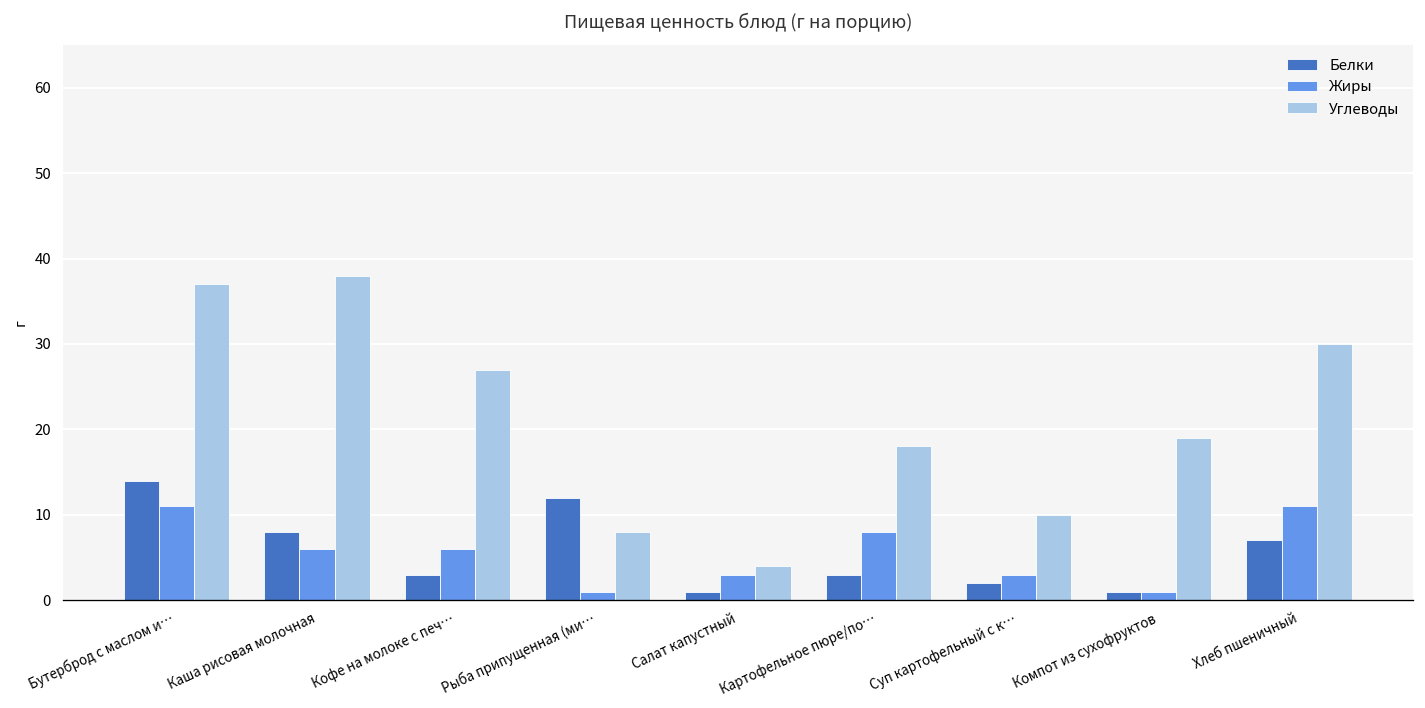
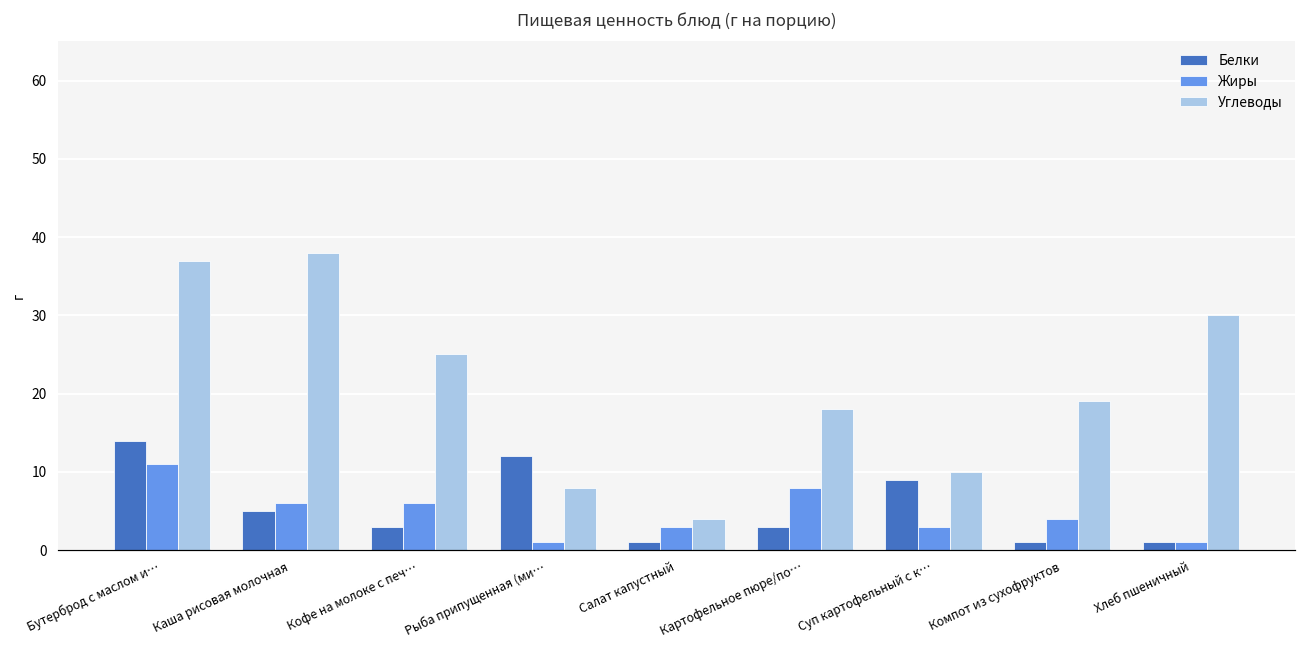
Белки, Каша рисовая молочная: 8 -> 5
Углеводы, Кофе на молоке с печ…: 27 -> 25
Белки, Суп картофельный с к…: 2 -> 9
Жиры, Компот из сухофруктов: 1 -> 4
Белки, Хлеб пшеничный: 7 -> 1
Жиры, Хлеб пшеничный: 11 -> 1
